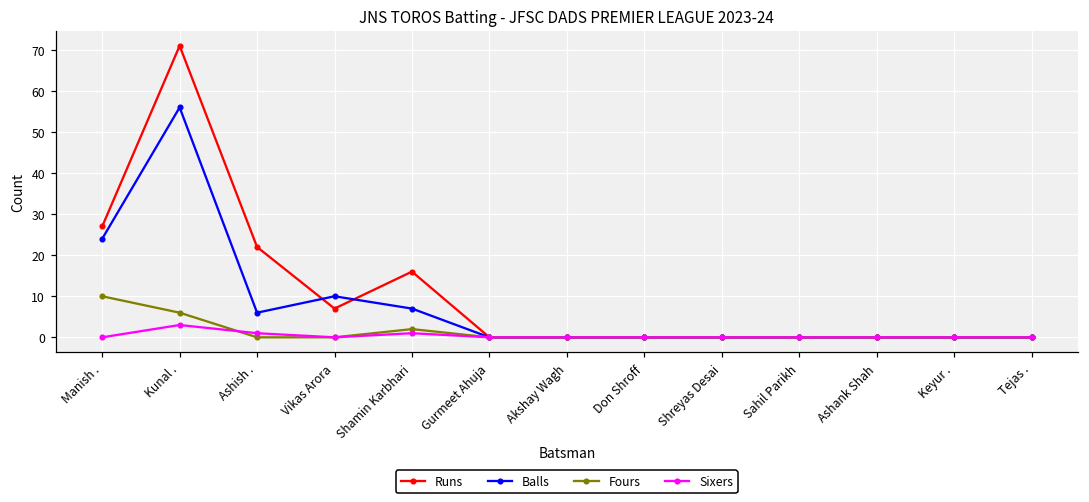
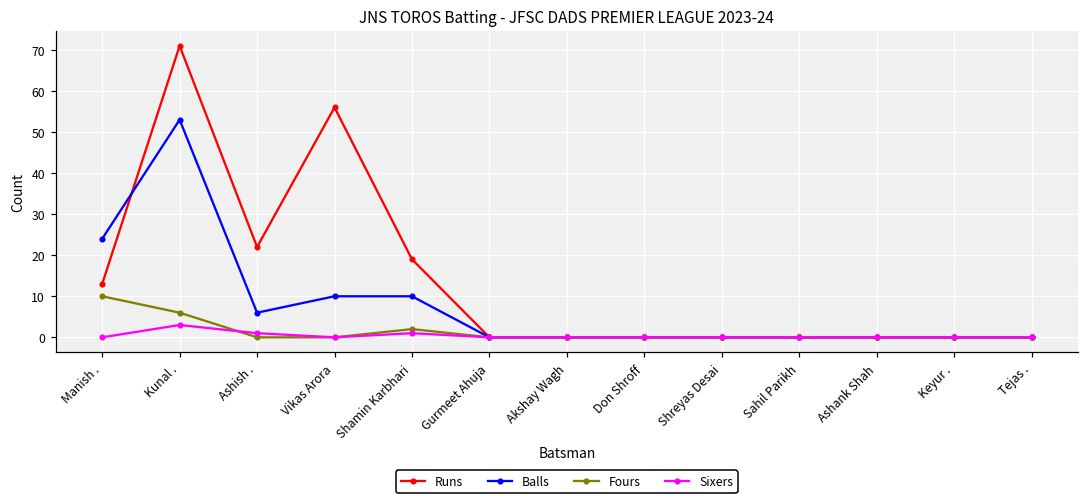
Runs, Manish .: 27 -> 13
Balls, Kunal .: 56 -> 53
Runs, Vikas Arora: 7 -> 56
Runs, Shamin Karbhari: 16 -> 19
Balls, Shamin Karbhari: 7 -> 10
